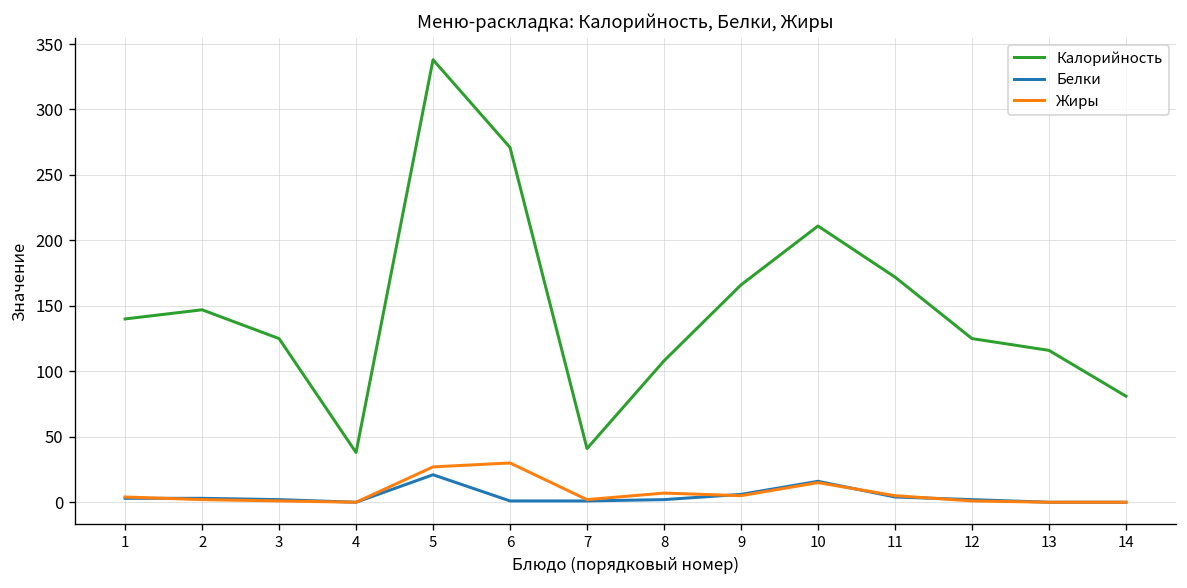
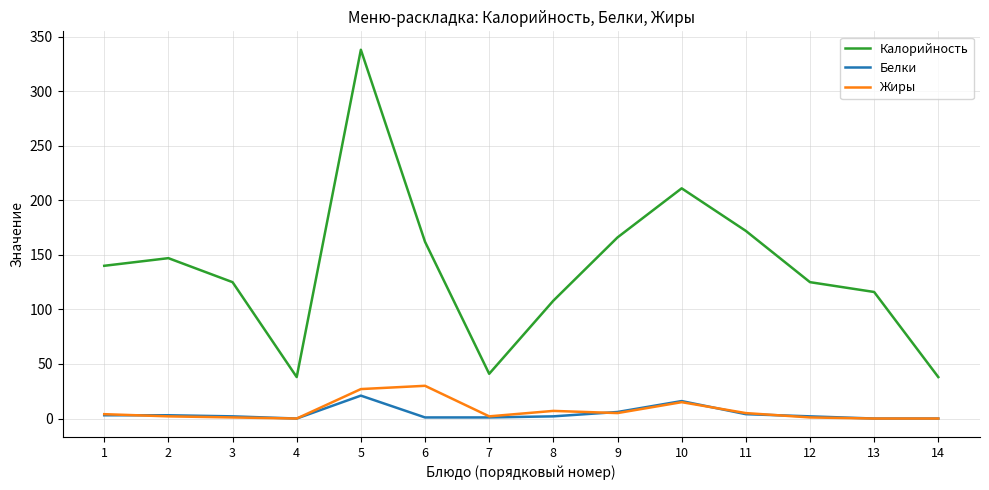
Калорийность, 6: 271 -> 162
Калорийность, 14: 81 -> 38
